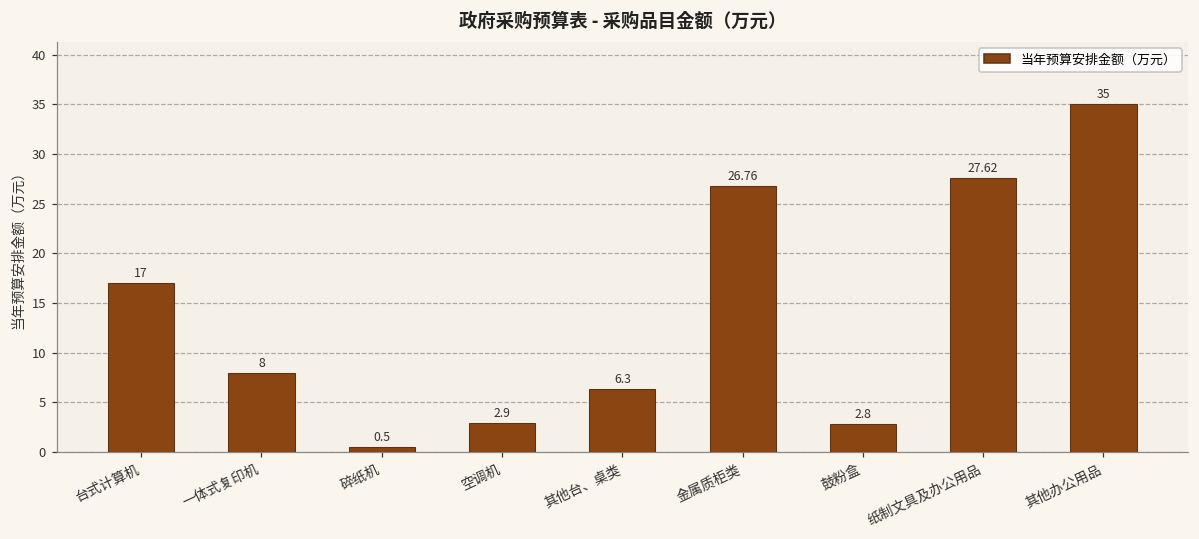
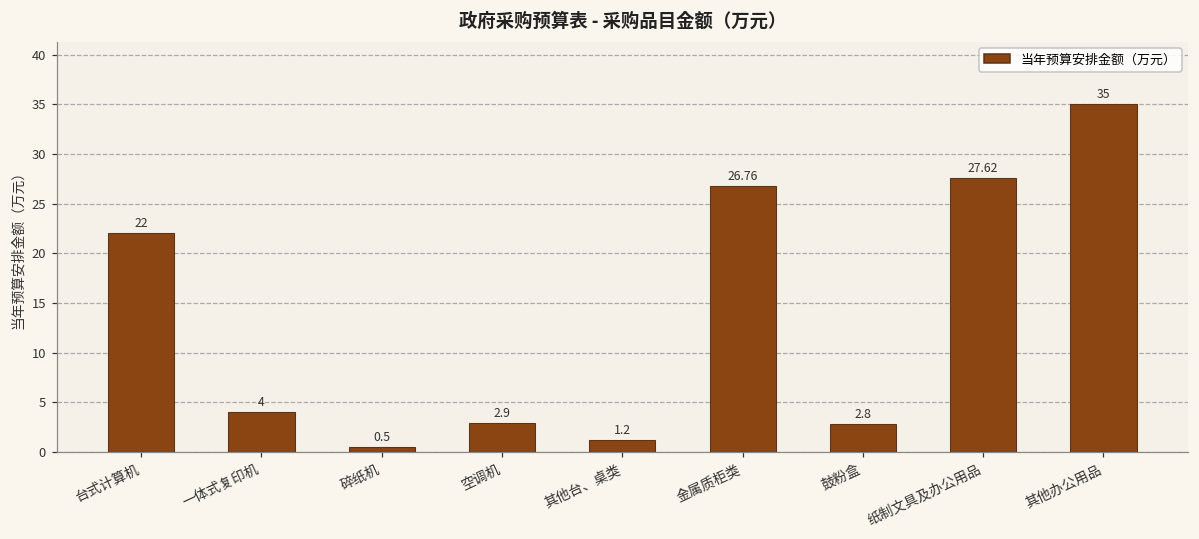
台式计算机: 17 -> 22
一体式复印机: 8 -> 4
其他台、桌类: 6.3 -> 1.2
